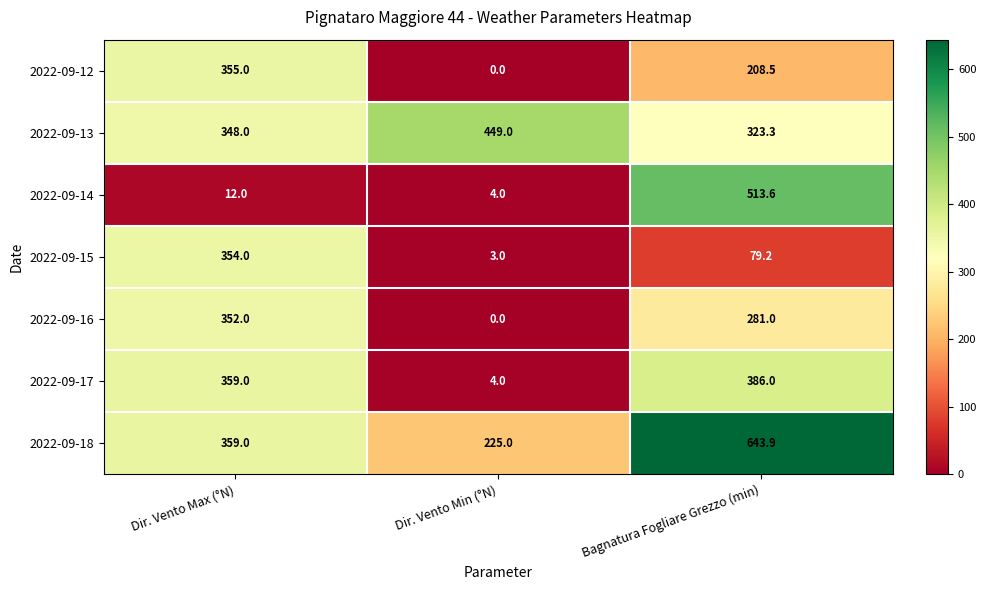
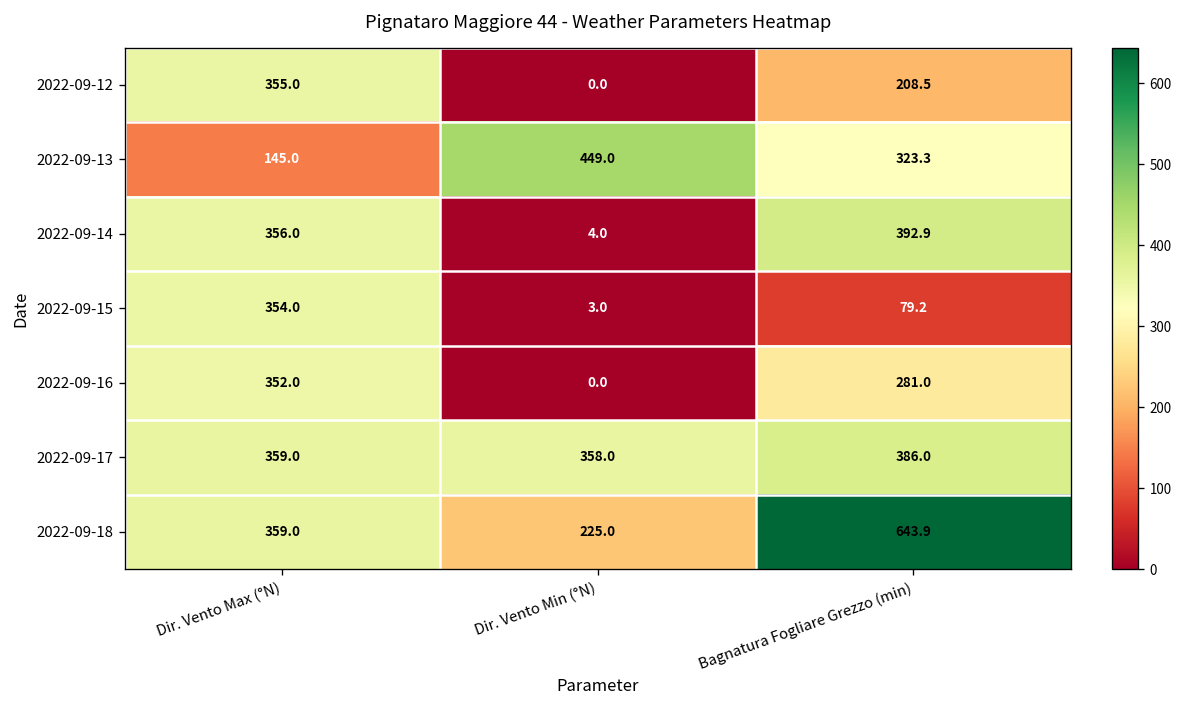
2022-09-13, Dir. Vento Max (°N): 348.0 -> 145.0
2022-09-14, Dir. Vento Max (°N): 12.0 -> 356.0
2022-09-14, Bagnatura Fogliare Grezzo (min): 513.6 -> 392.9
2022-09-17, Dir. Vento Min (°N): 4.0 -> 358.0
